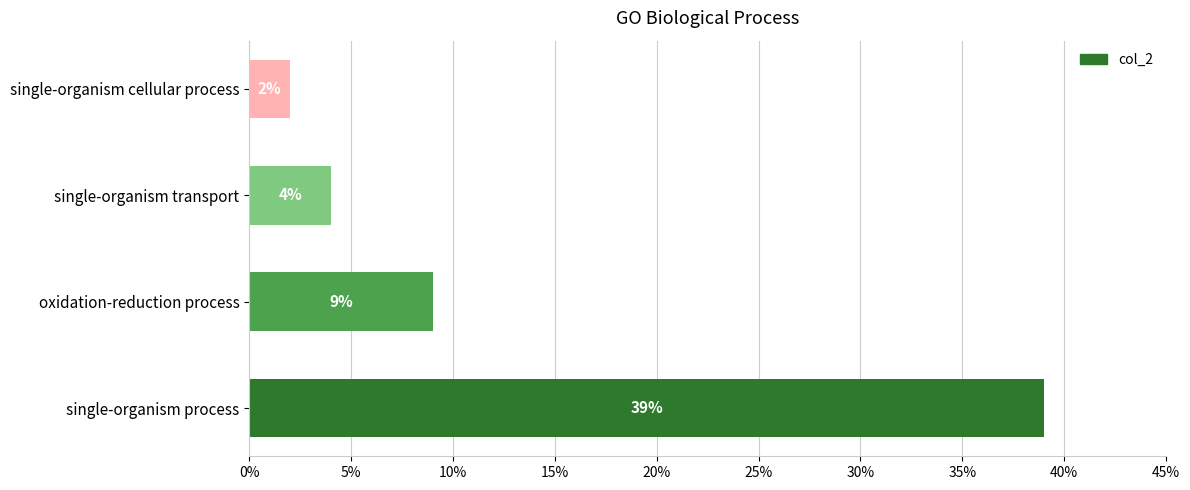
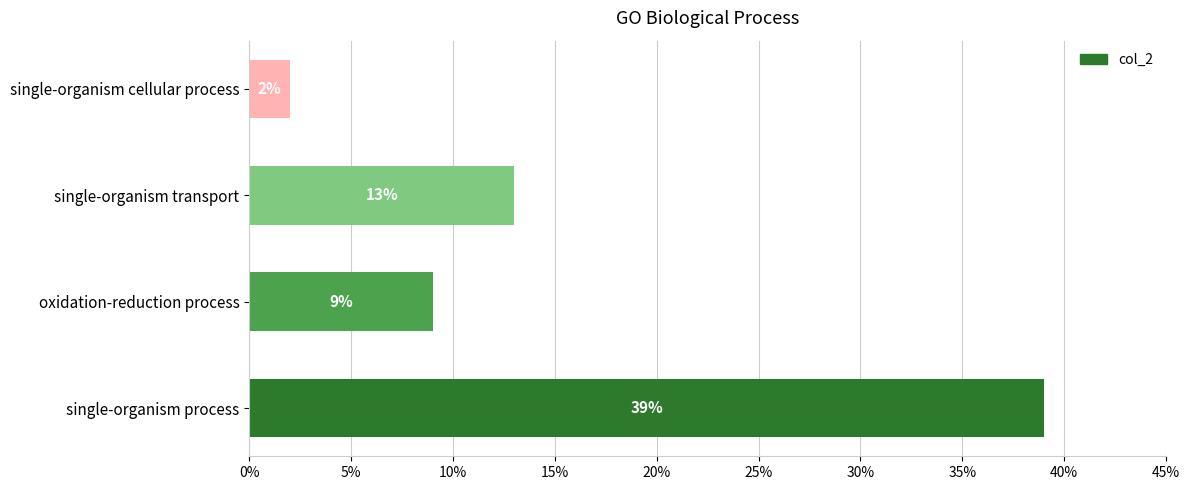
single-organism transport: 4% -> 13%
